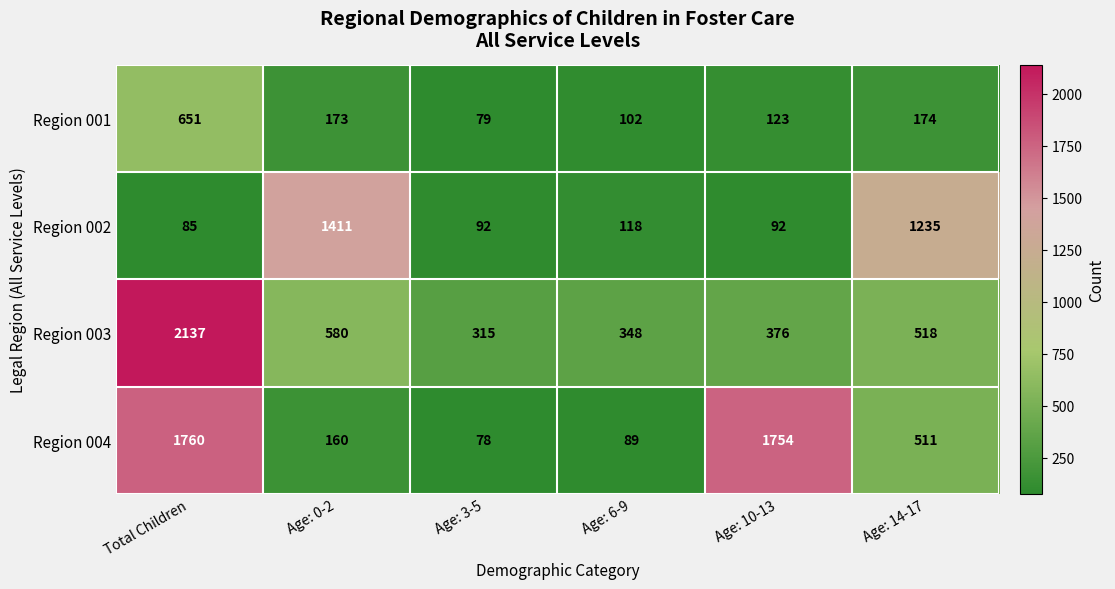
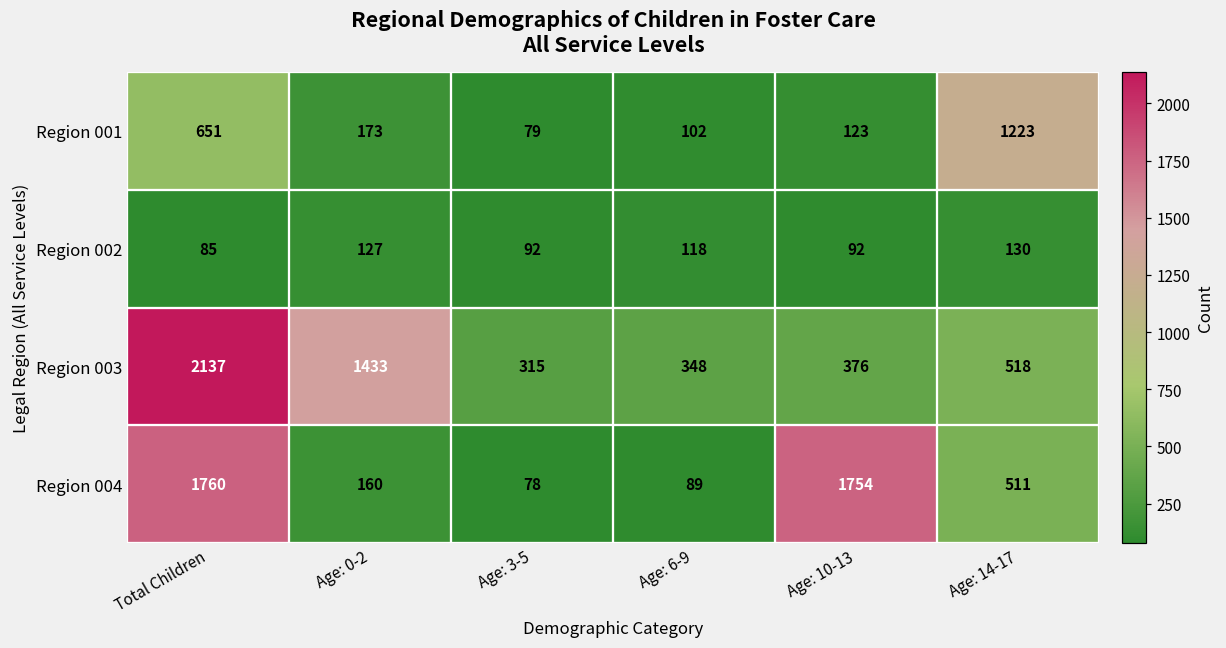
Region 001, Age: 14-17: 174 -> 1223
Region 002, Age: 0-2: 1411 -> 127
Region 002, Age: 14-17: 1235 -> 130
Region 003, Age: 0-2: 580 -> 1433
